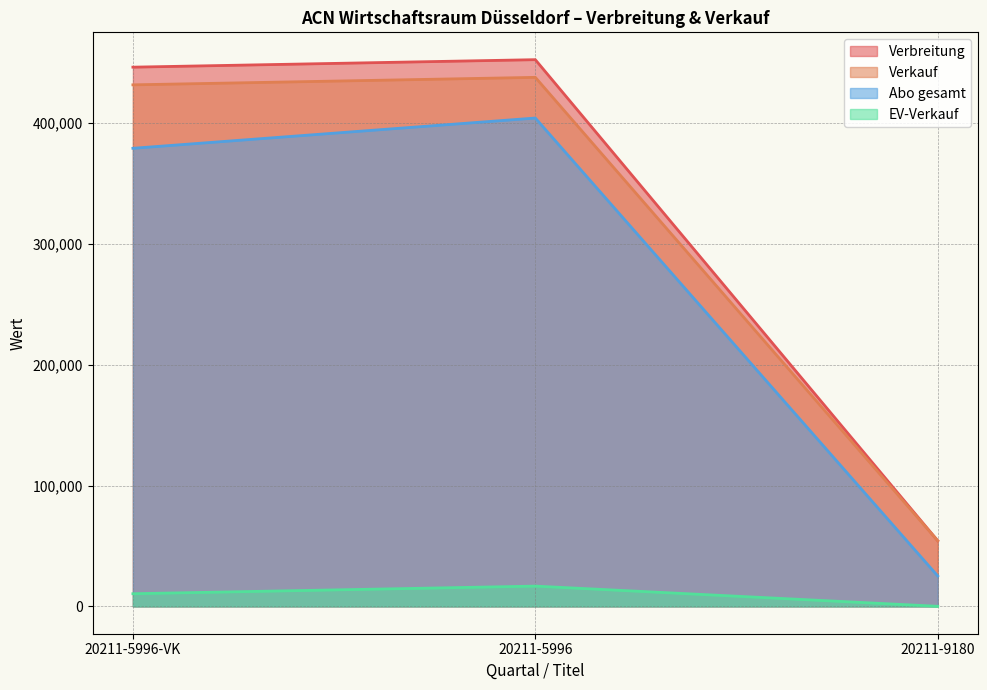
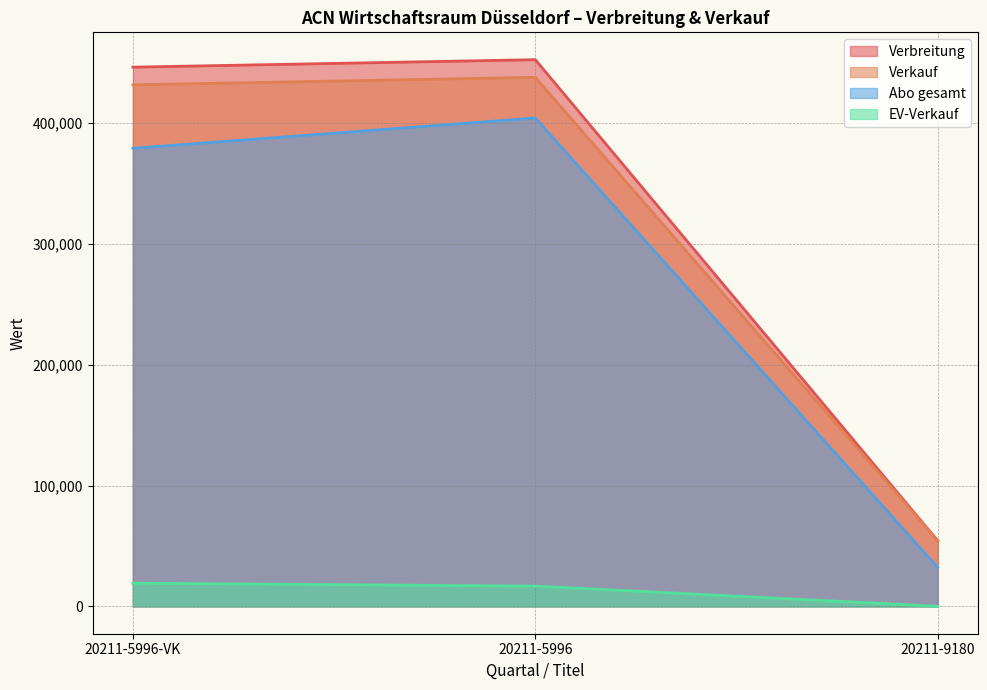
EV-Verkauf, 20211-5996-VK: 10,000 -> 19,000
Abo gesamt, 20211-9180: 25,000 -> 32,000
